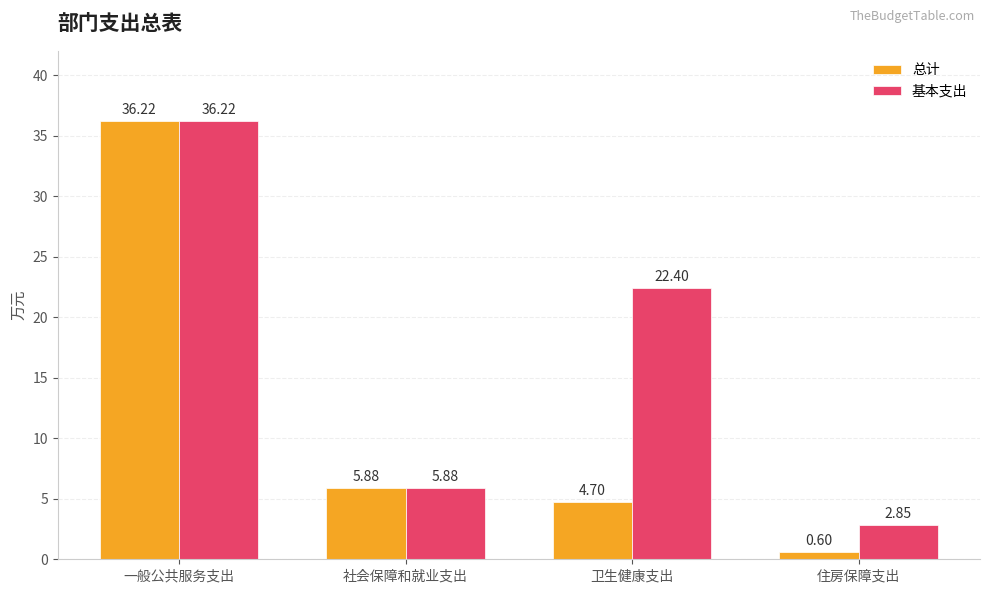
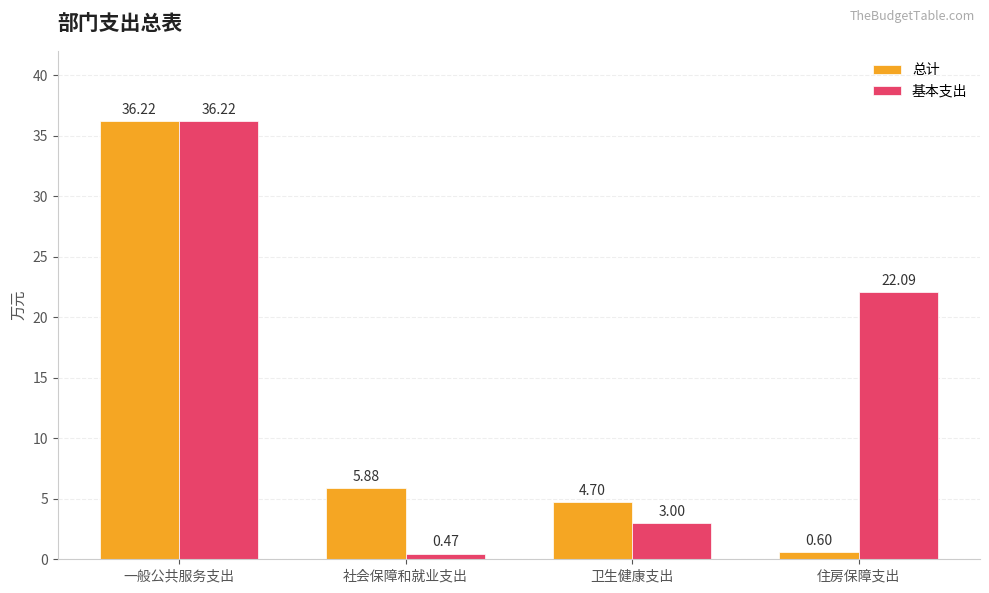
基本支出, 社会保障和就业支出: 5.88 -> 0.47
基本支出, 卫生健康支出: 22.40 -> 3.00
基本支出, 住房保障支出: 2.85 -> 22.09
